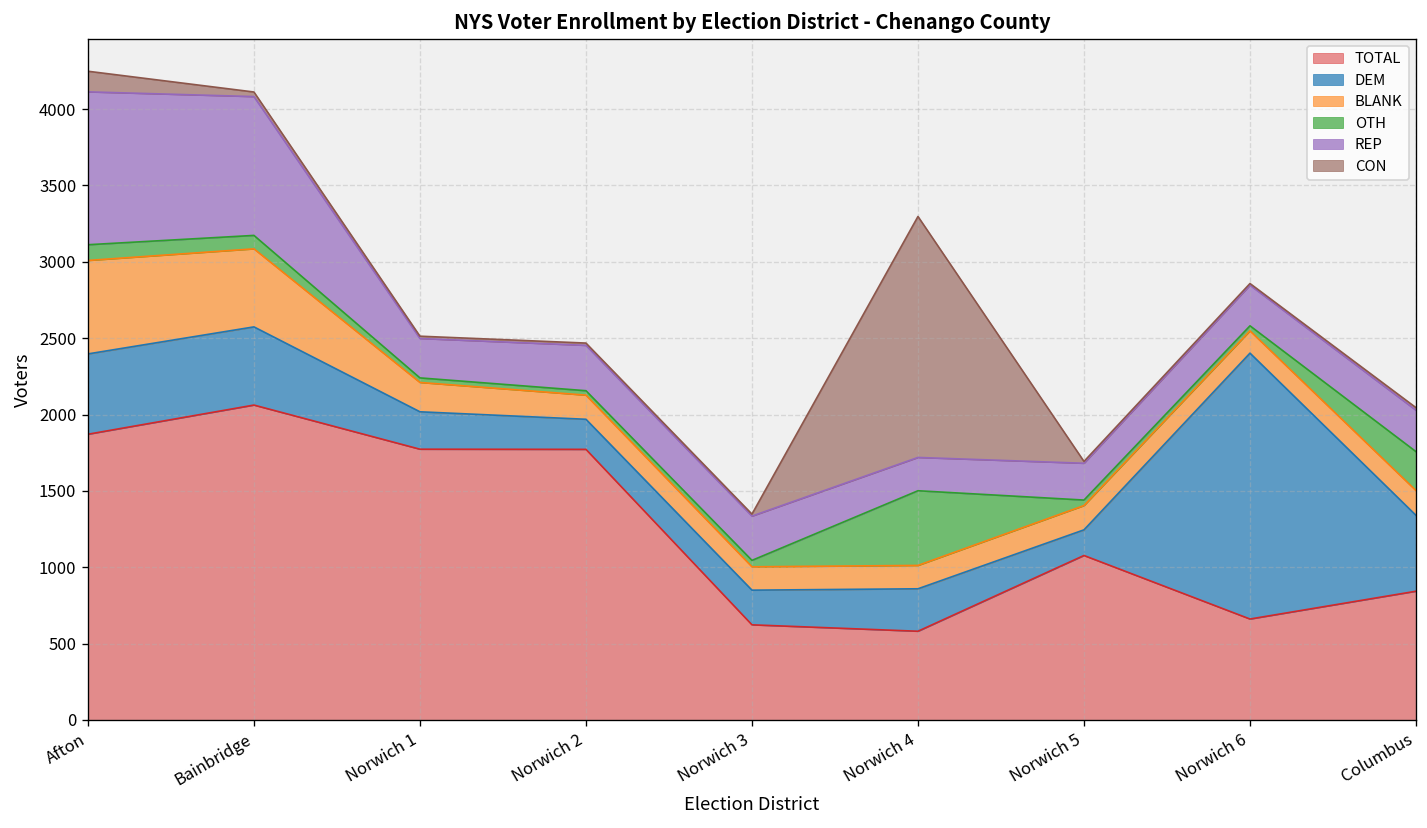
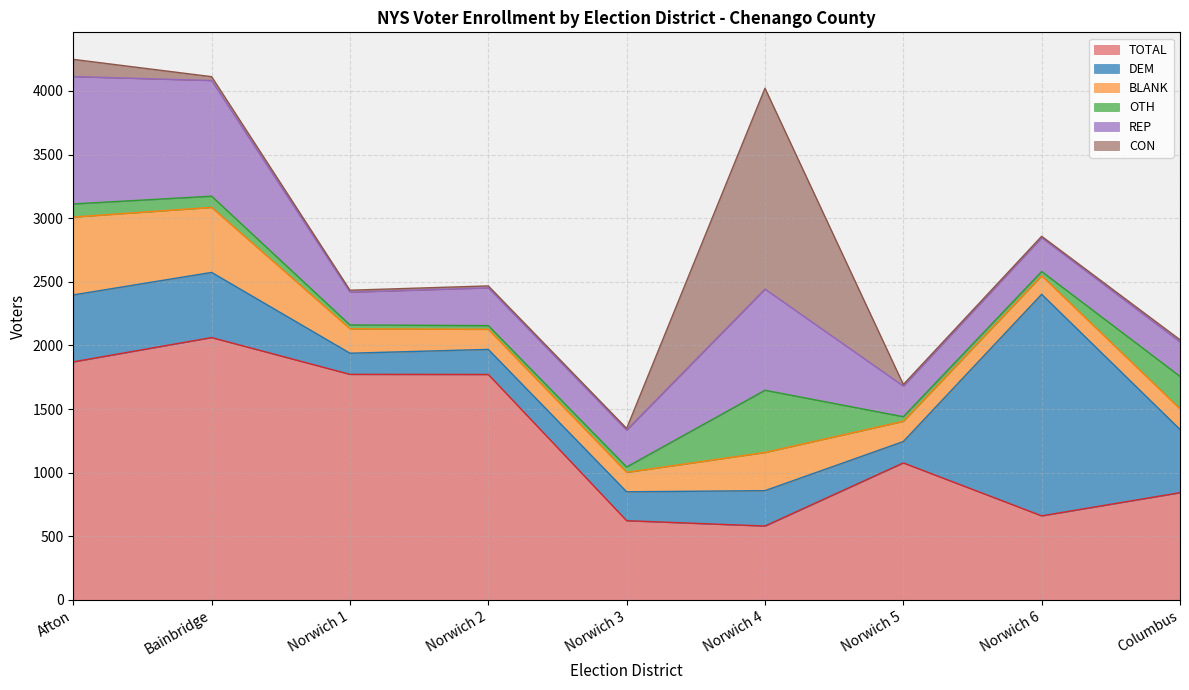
DEM, Norwich 1: 250 -> 170
BLANK, Norwich 4: 150 -> 300
REP, Norwich 4: 220 -> 800
